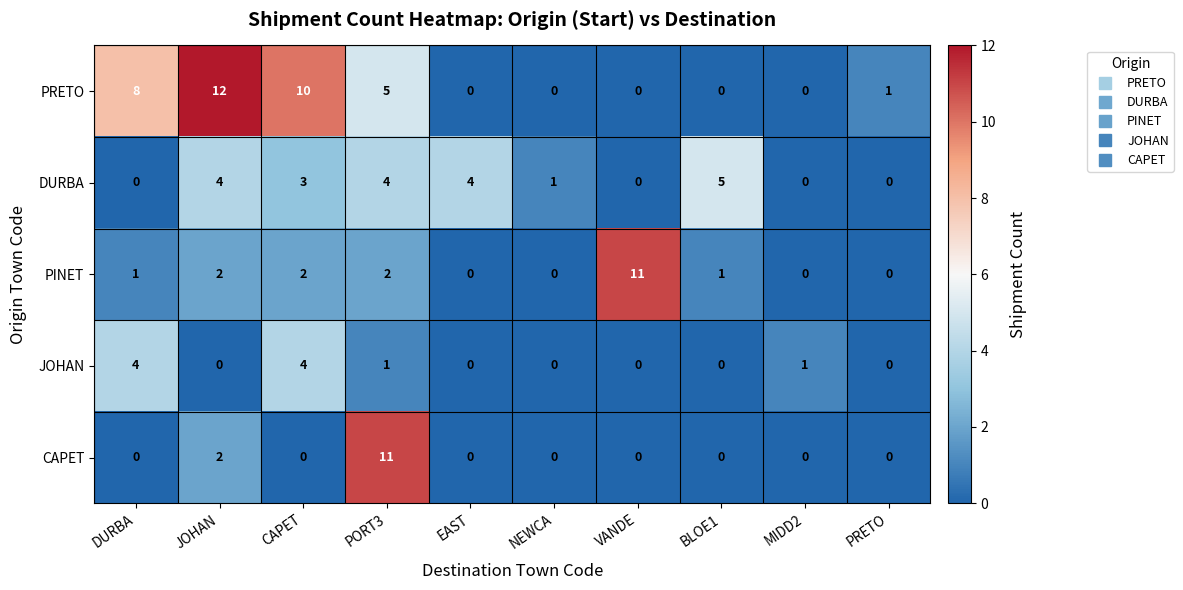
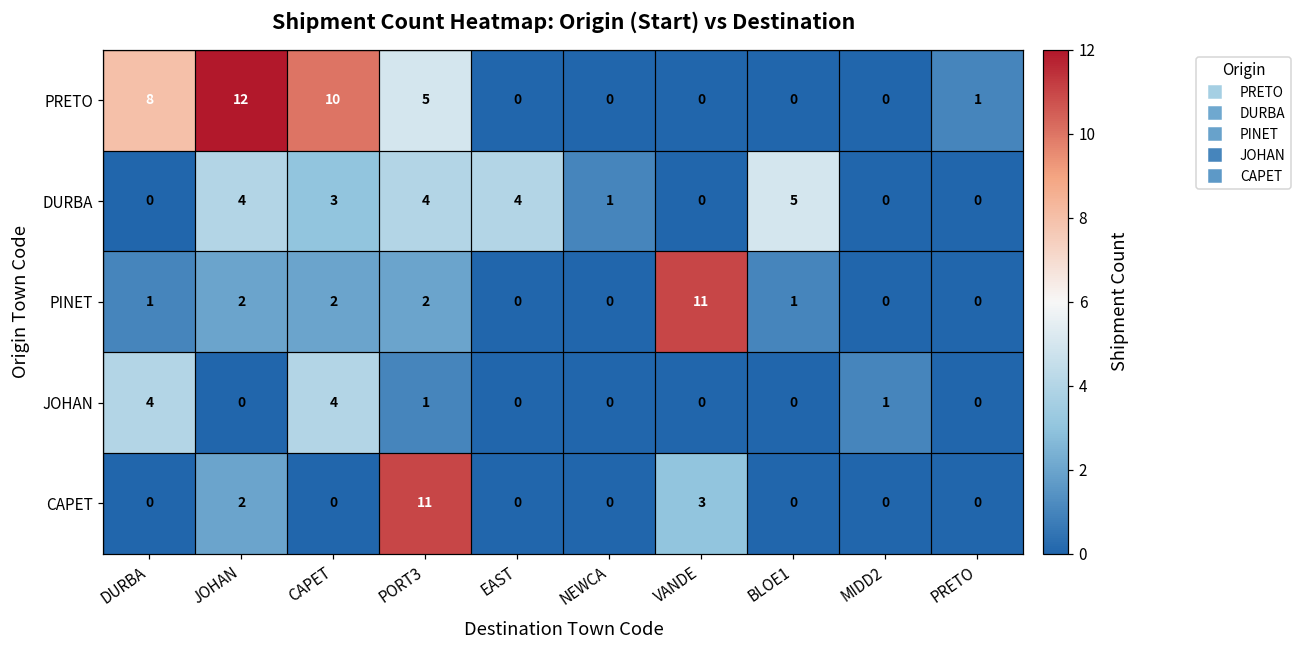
CAPET, VANDE: 0 -> 3
